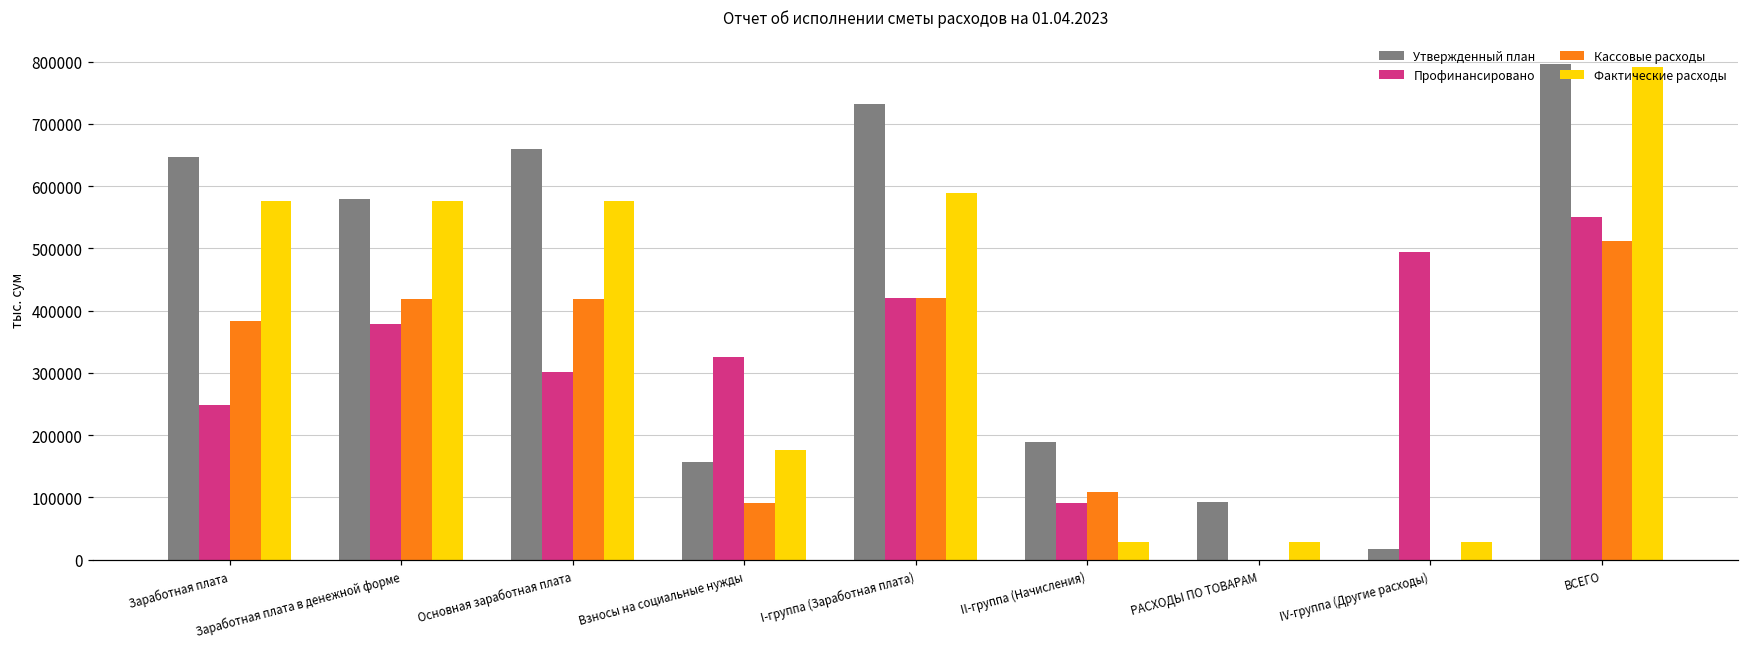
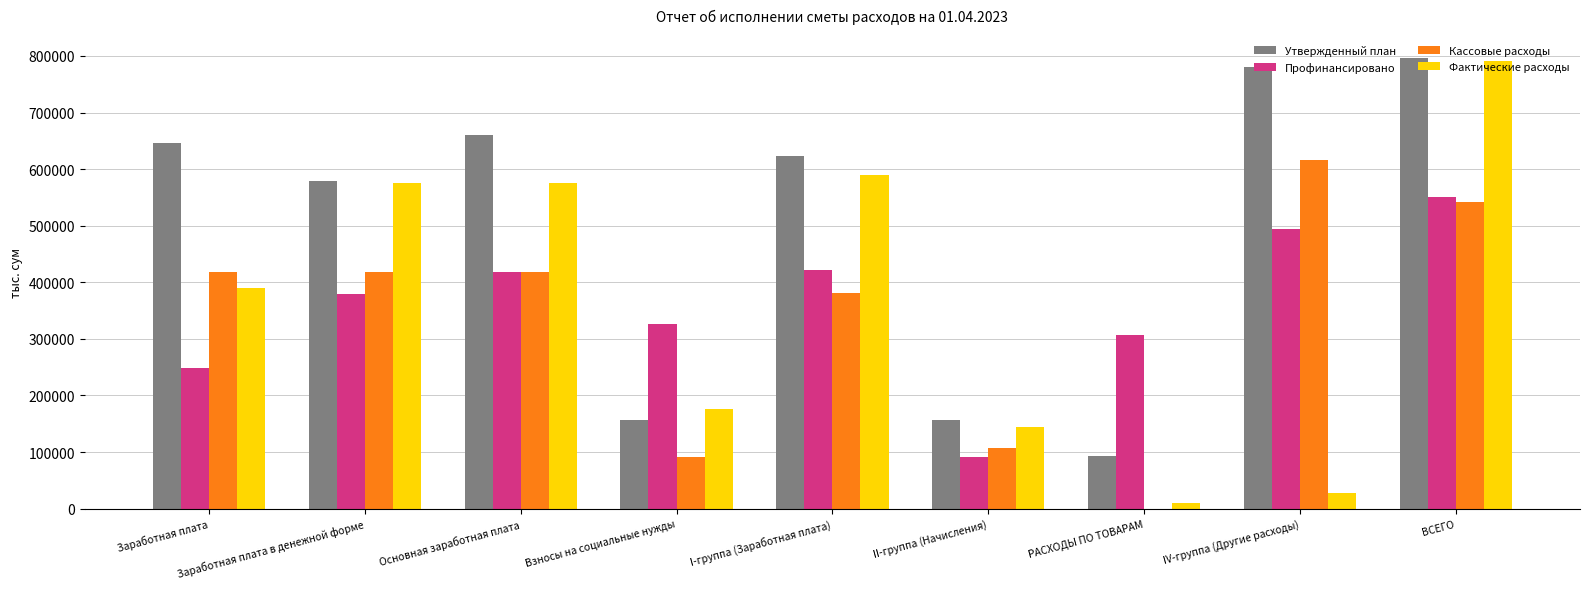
Кассовые расходы, Заработная плата: 380000 -> 420000
Фактические расходы, Заработная плата: 580000 -> 390000
Профинансировано, Основная заработная плата: 300000 -> 420000
Утвержденный план, I-группа (Заработная плата): 730000 -> 620000
Кассовые расходы, I-группа (Заработная плата): 420000 -> 380000
Утвержденный план, II-группа (Начисления): 190000 -> 160000
Фактические расходы, II-группа (Начисления): 30000 -> 140000
Профинансировано, РАСХОДЫ ПО ТОВАРАМ: 0 -> 310000
Фактические расходы, РАСХОДЫ ПО ТОВАРАМ: 30000 -> 10000
Утвержденный план, IV-группа (Другие расходы): 20000 -> 780000
Кассовые расходы, IV-группа (Другие расходы): 0 -> 620000
Кассовые расходы, ВСЕГО: 510000 -> 540000
